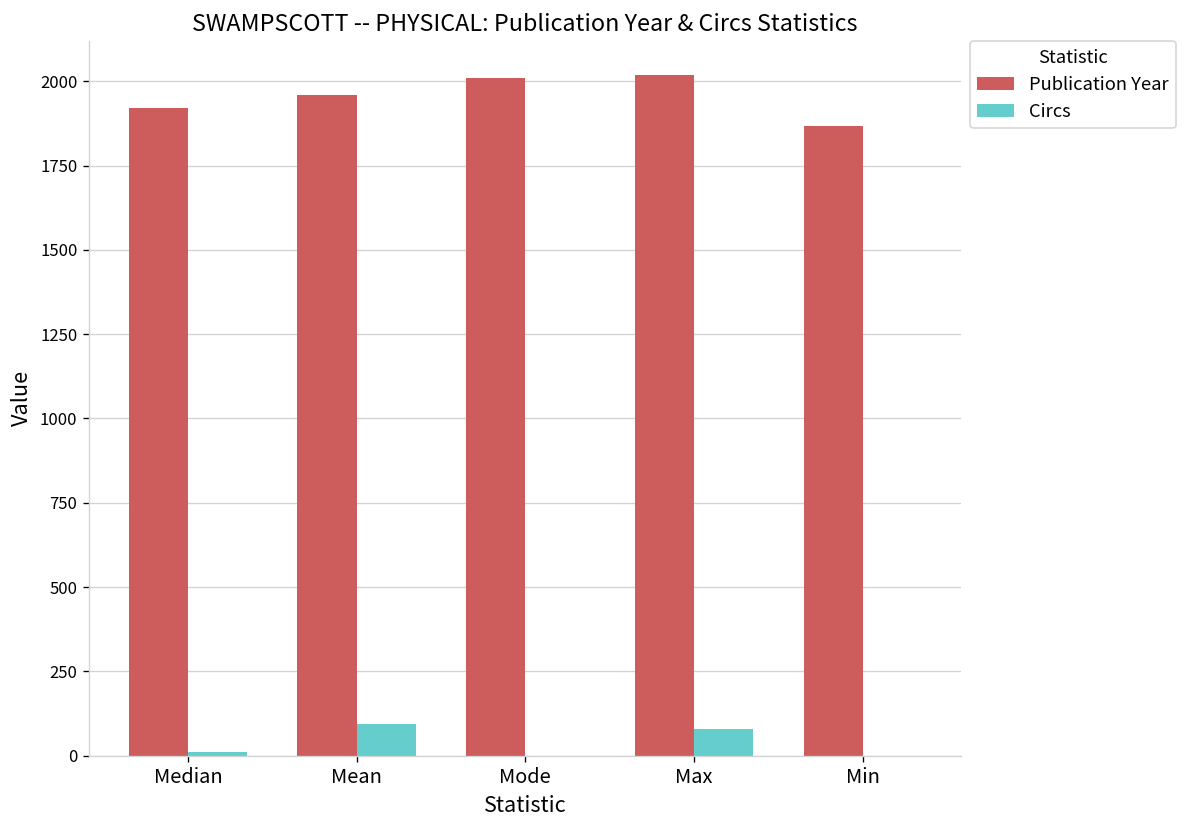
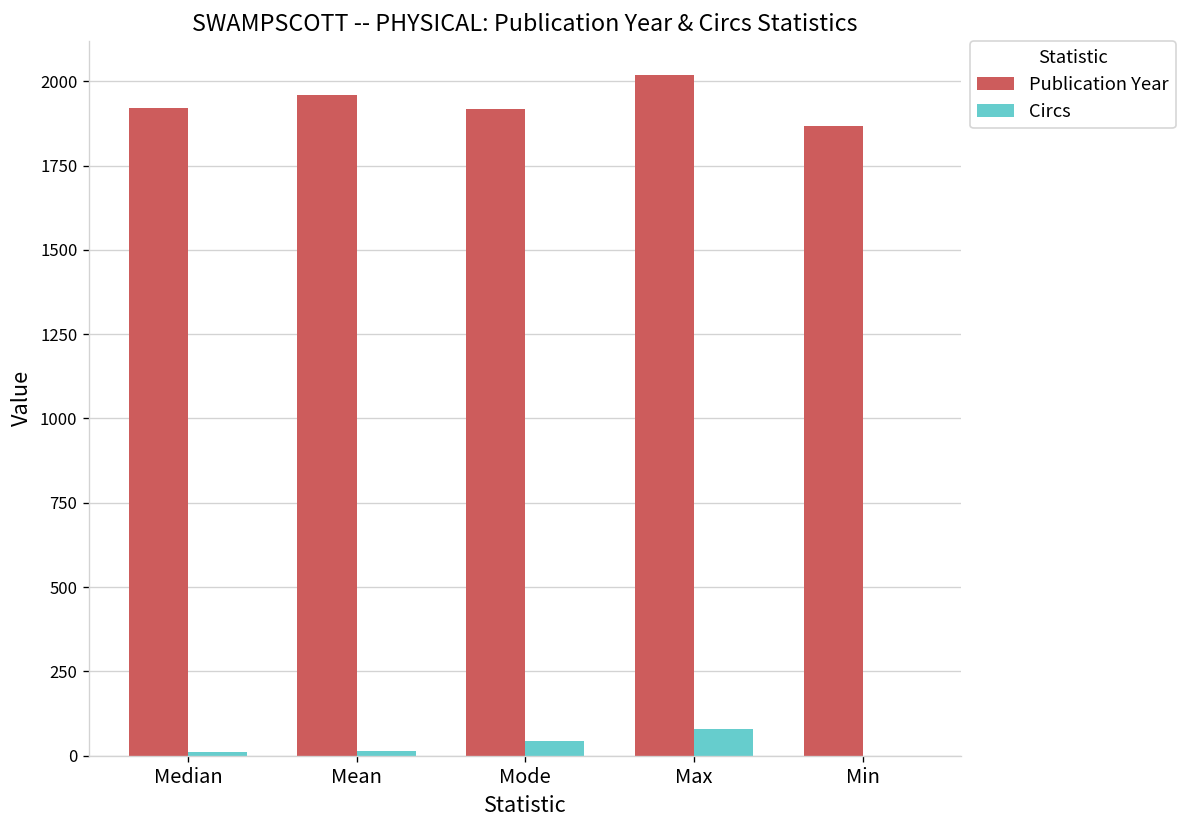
Circs, Mean: 100 -> 20
Publication Year, Mode: 2010 -> 1920
Circs, Mode: 0 -> 40
